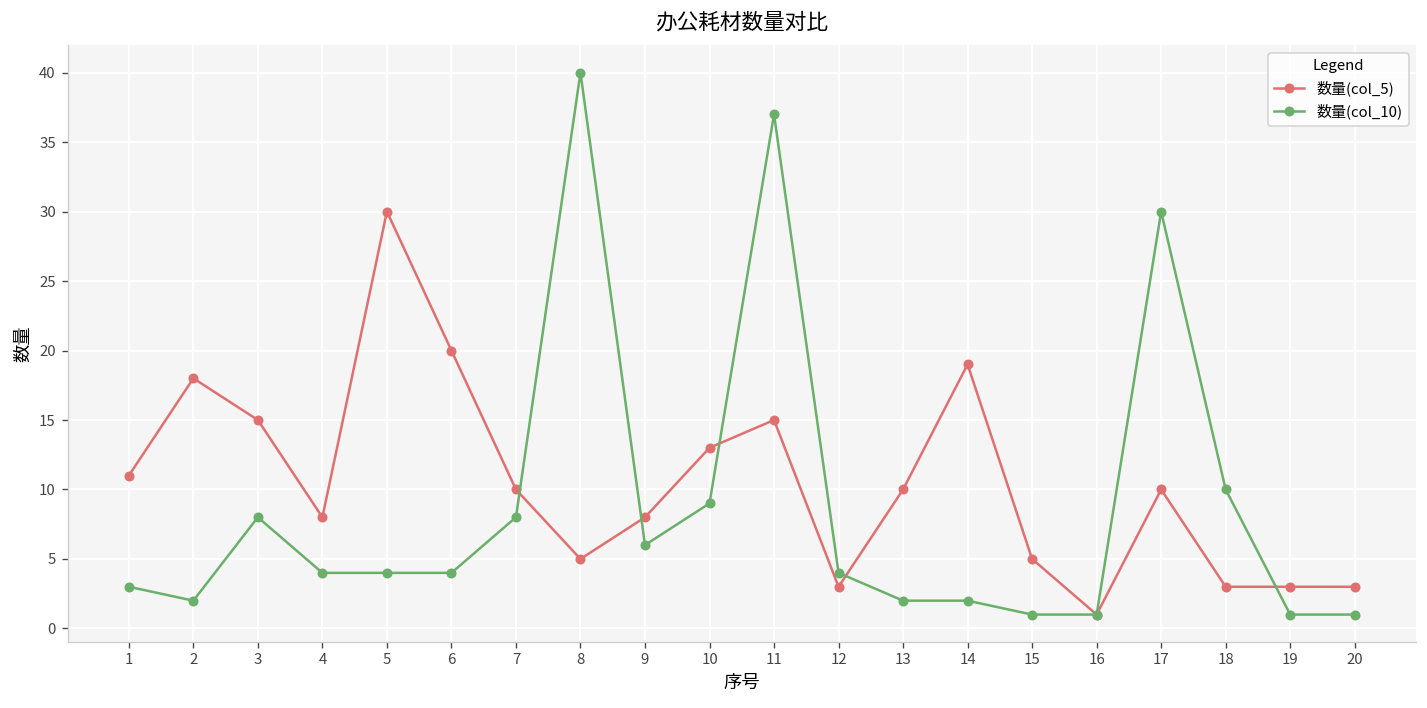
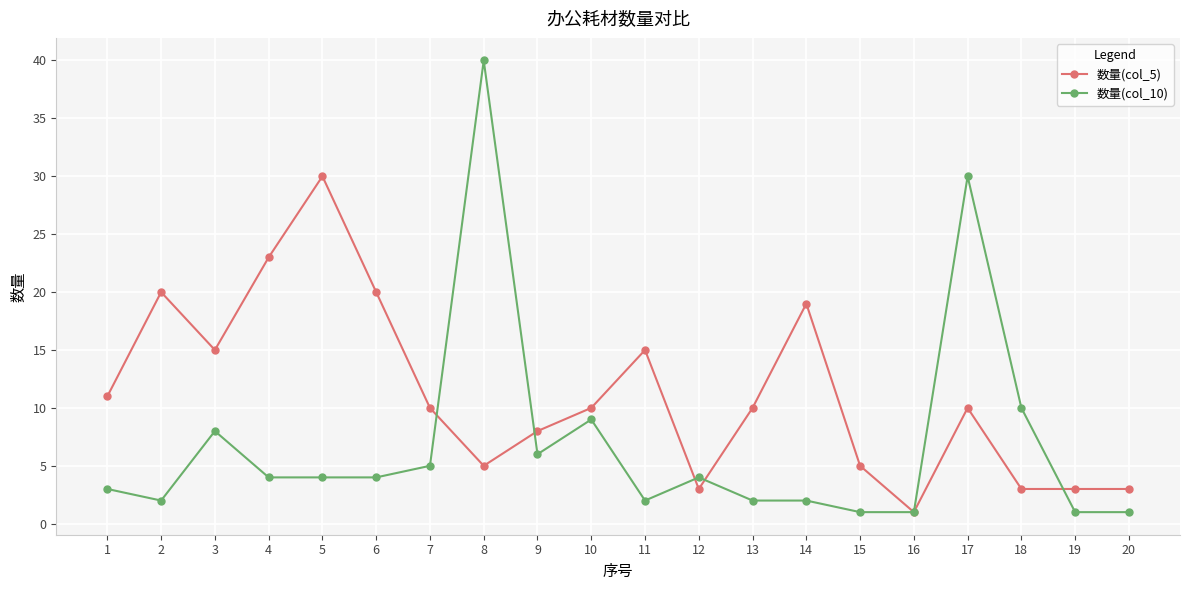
数量(col_5), 2: 18 -> 20
数量(col_5), 4: 8 -> 23
数量(col_10), 7: 8 -> 5
数量(col_5), 10: 13 -> 10
数量(col_10), 11: 37 -> 2
